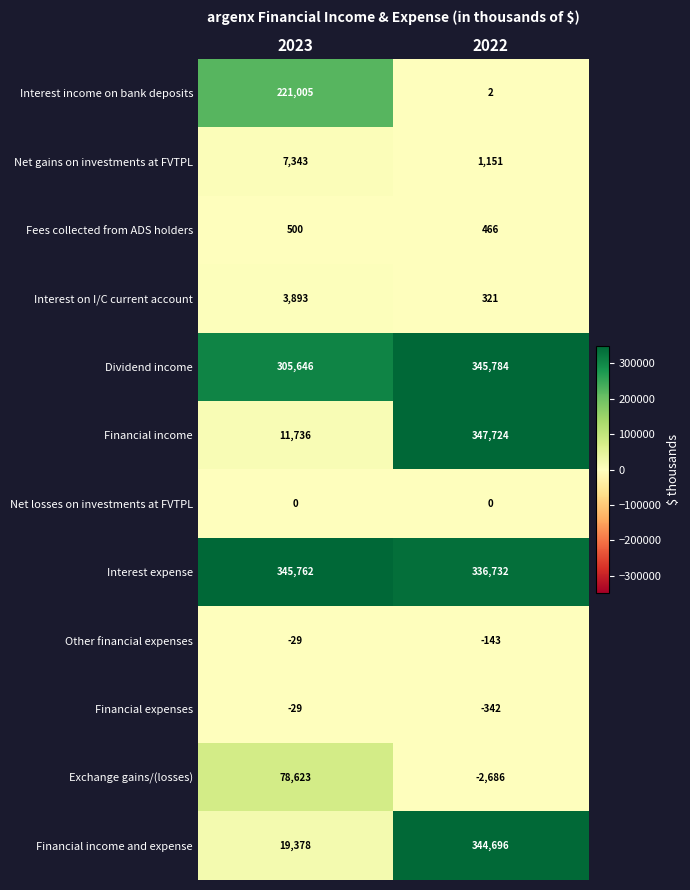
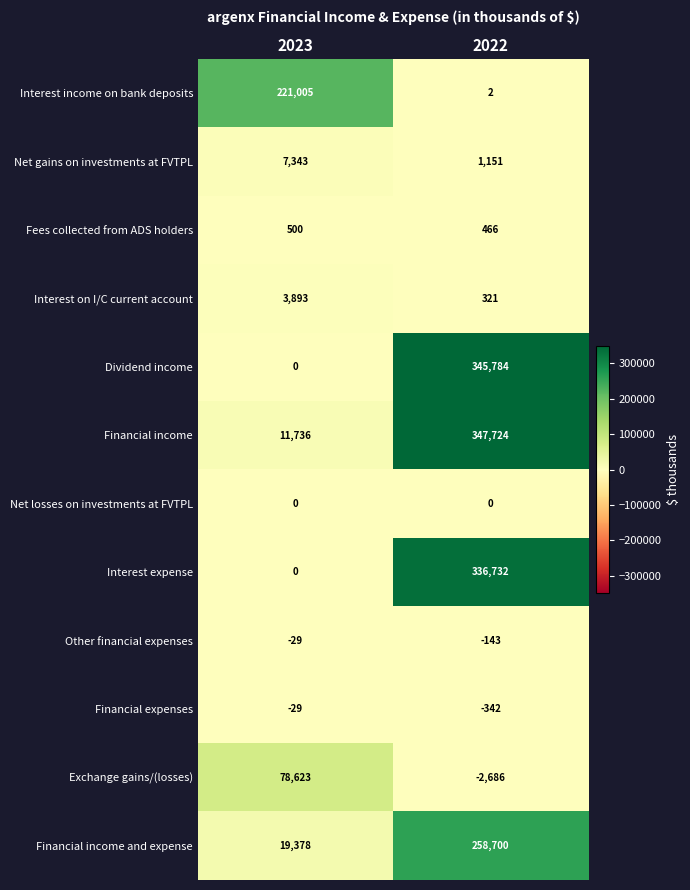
Dividend income, 2023: 305,646 -> 0
Interest expense, 2023: 345,762 -> 0
Financial income and expense, 2022: 344,696 -> 258,700
